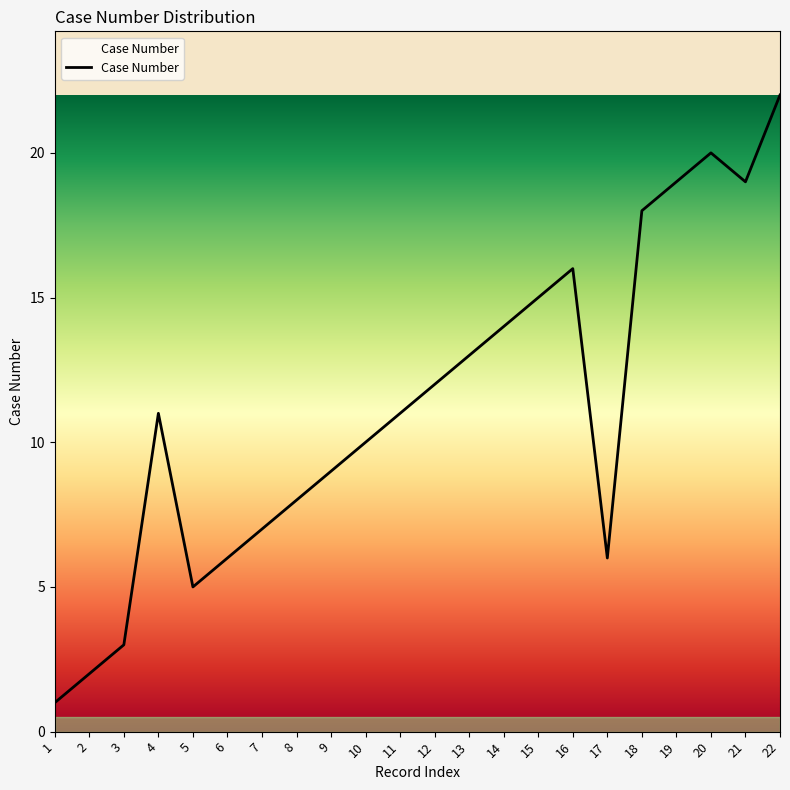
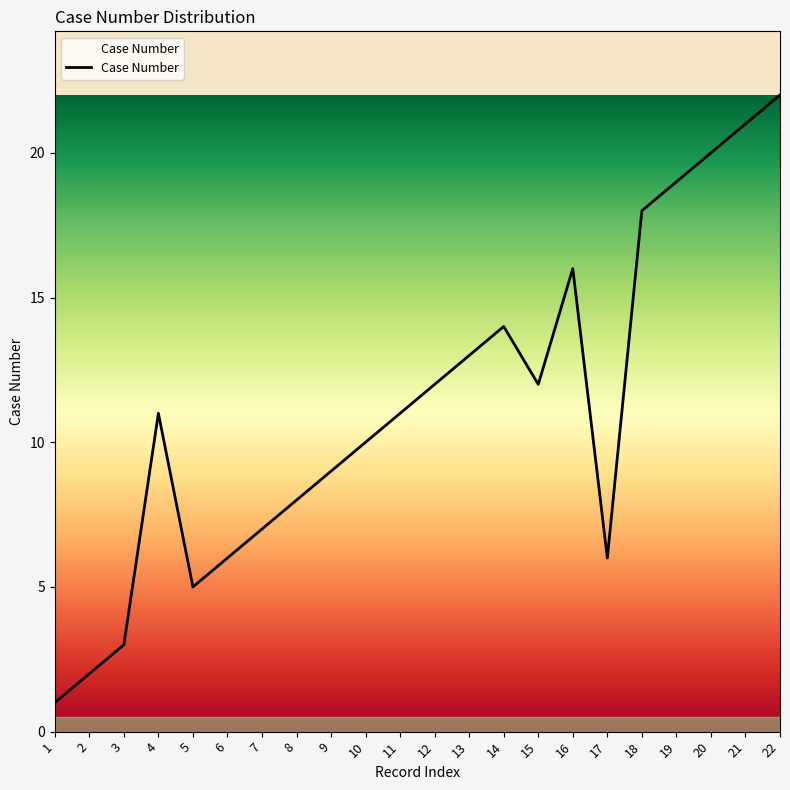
15: 15 -> 12
21: 19 -> 21
